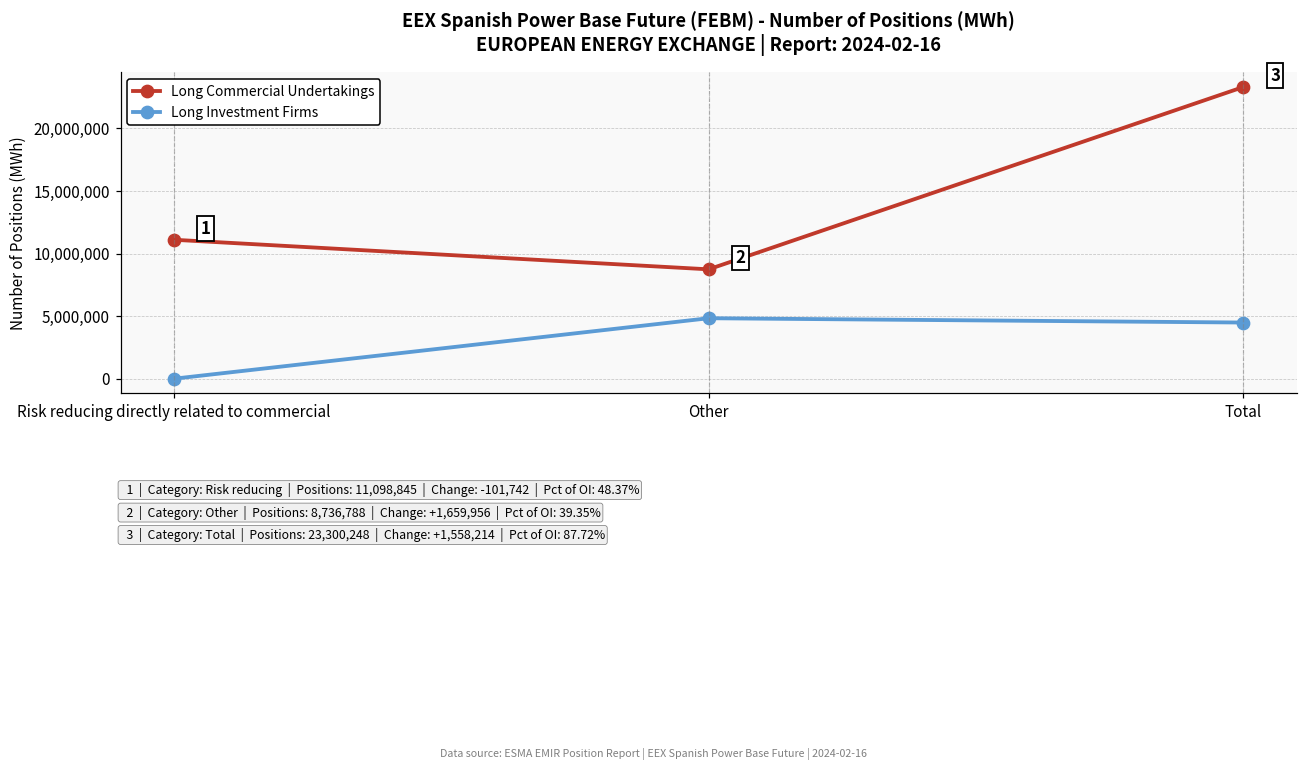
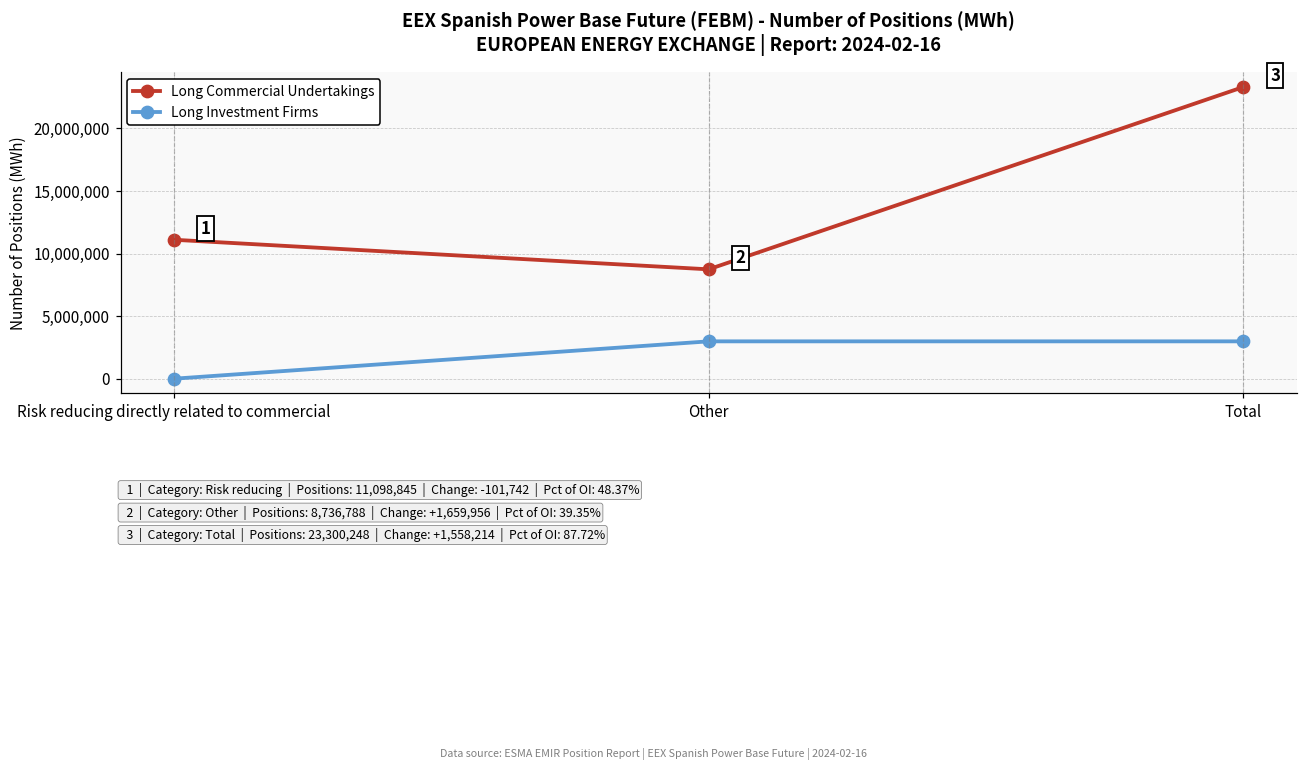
Long Investment Firms, Other: 4,800,000 -> 3,000,000
Long Investment Firms, Total: 4,500,000 -> 3,000,000
